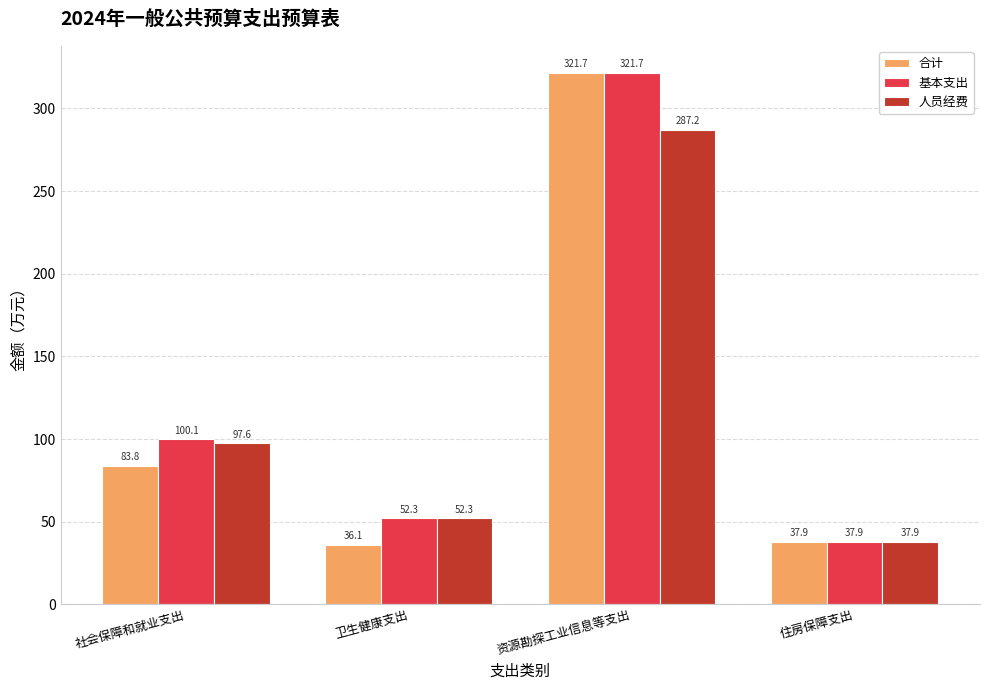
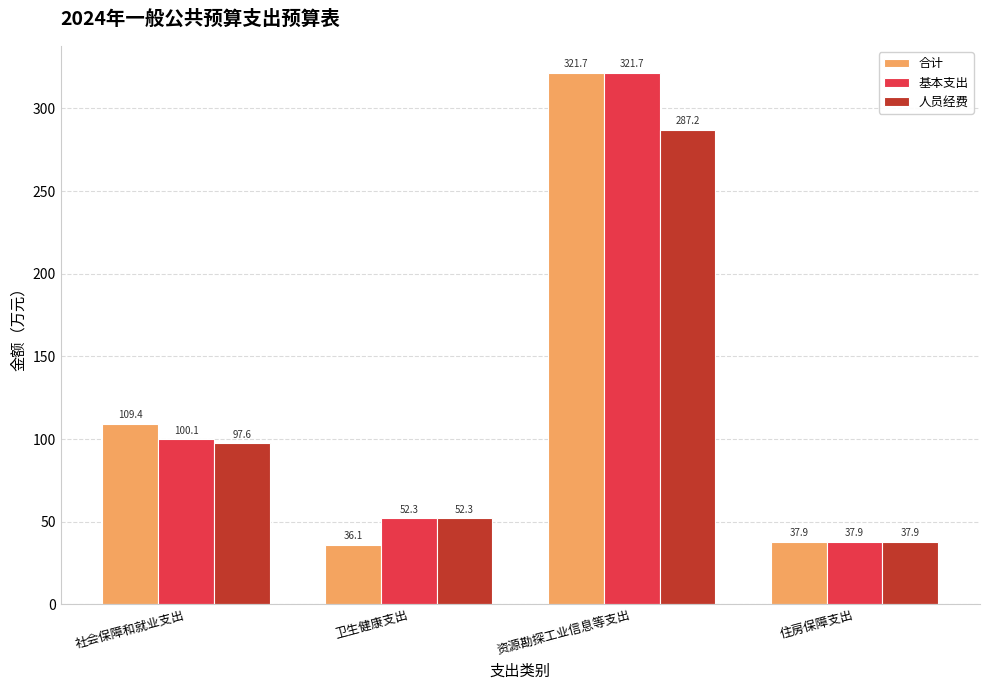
合计, 社会保障和就业支出: 83.8 -> 109.4
